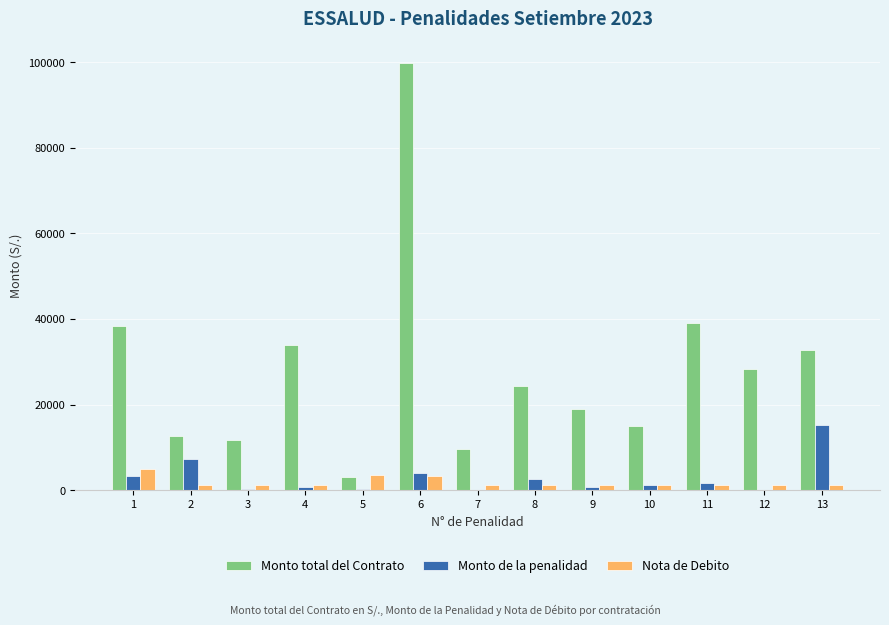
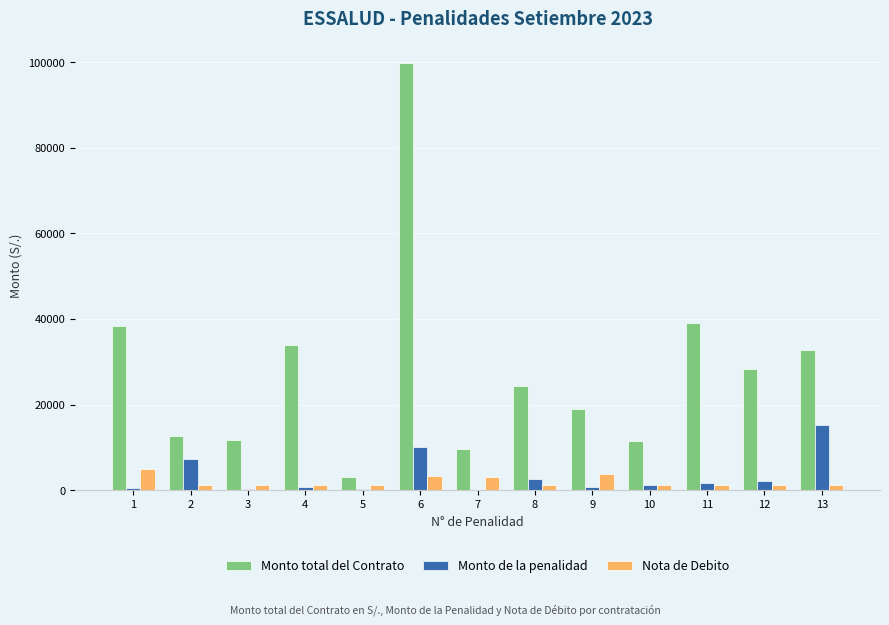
Monto de la penalidad, 1: 3000 -> 0
Nota de Debito, 5: 3000 -> 1000
Monto de la penalidad, 6: 4000 -> 10000
Nota de Debito, 7: 1000 -> 3000
Nota de Debito, 9: 1000 -> 4000
Monto total del Contrato, 10: 15000 -> 12000
Monto de la penalidad, 12: 0 -> 2000
